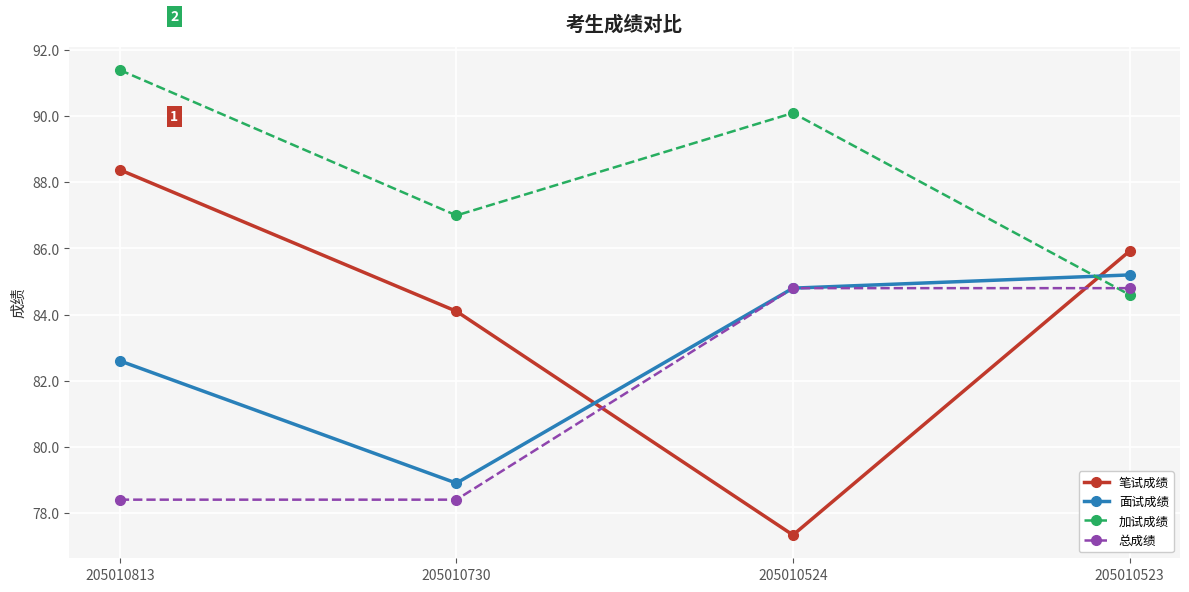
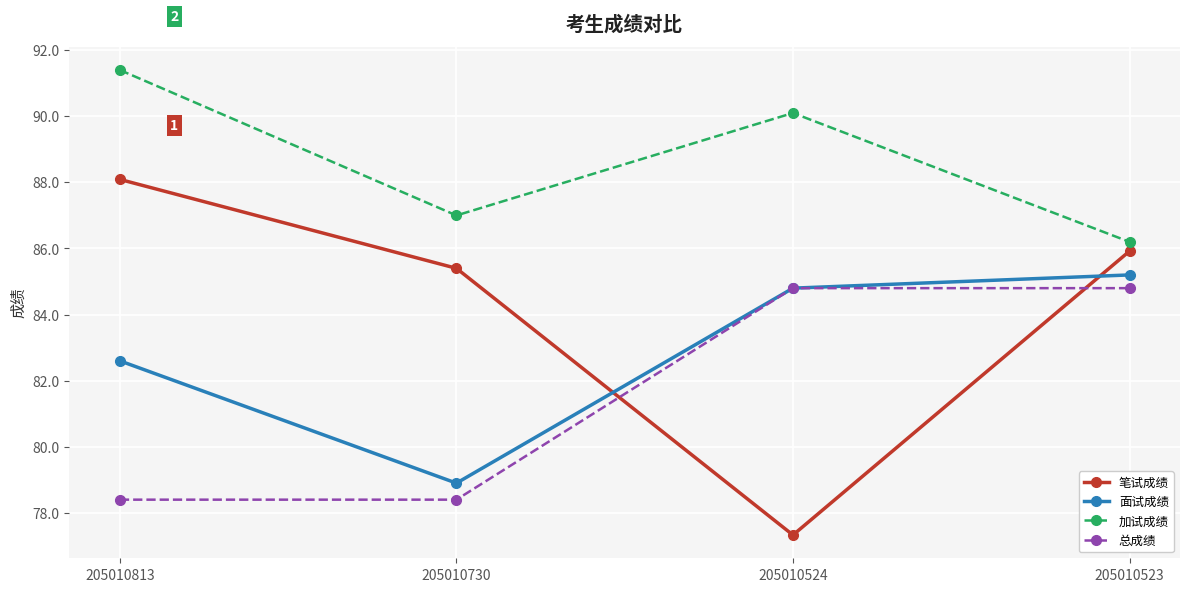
笔试成绩, 205010813: 88.4 -> 88.1
笔试成绩, 205010730: 84.1 -> 85.4
加试成绩, 205010523: 84.6 -> 86.2
